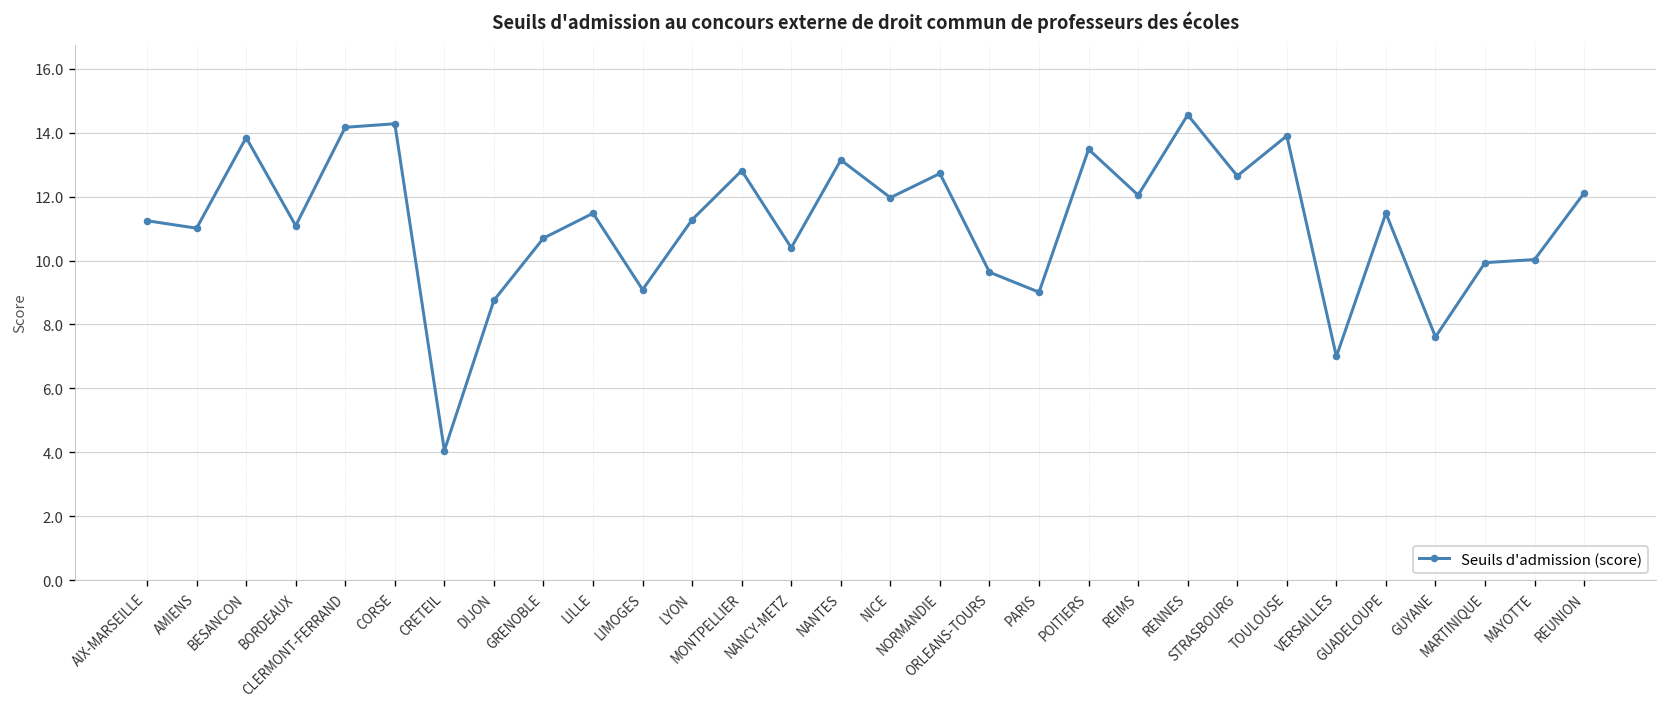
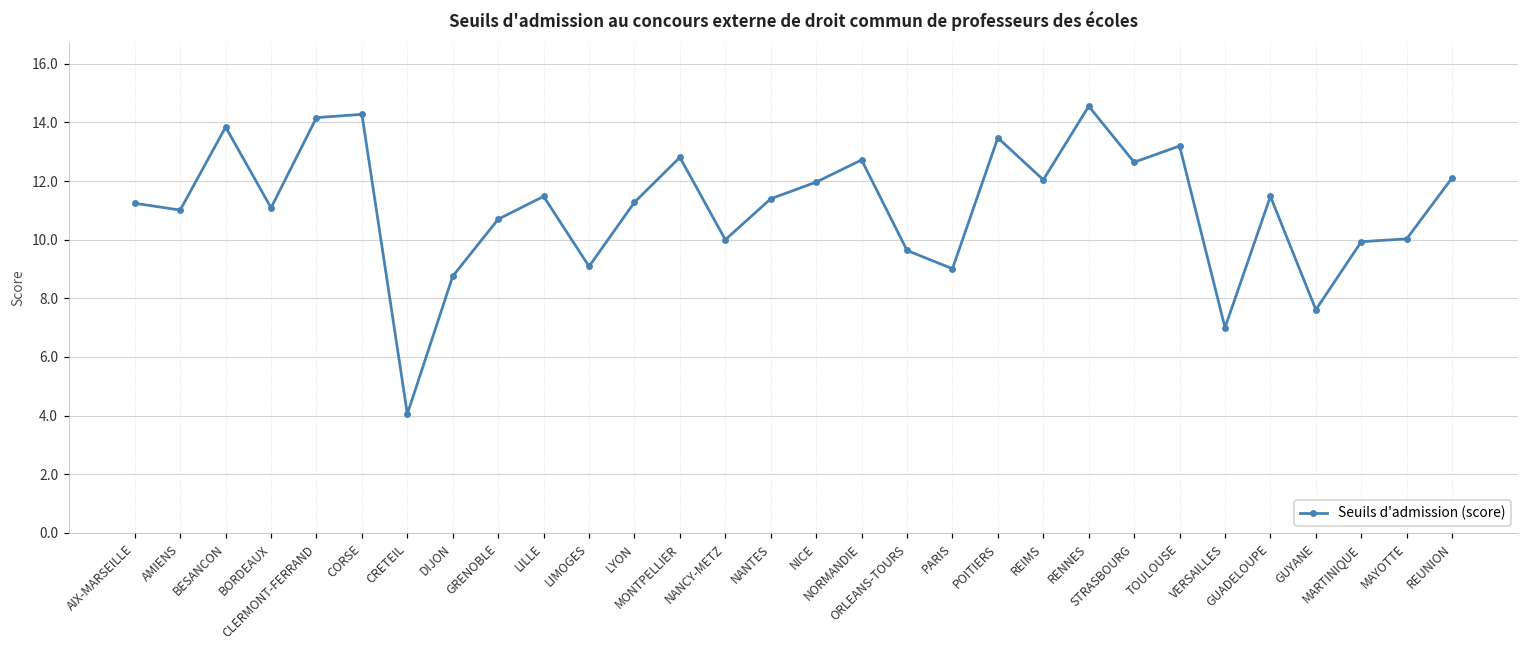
NANCY-METZ: 10.4 -> 10.0
NANTES: 13.1 -> 11.4
TOULOUSE: 13.9 -> 13.2
